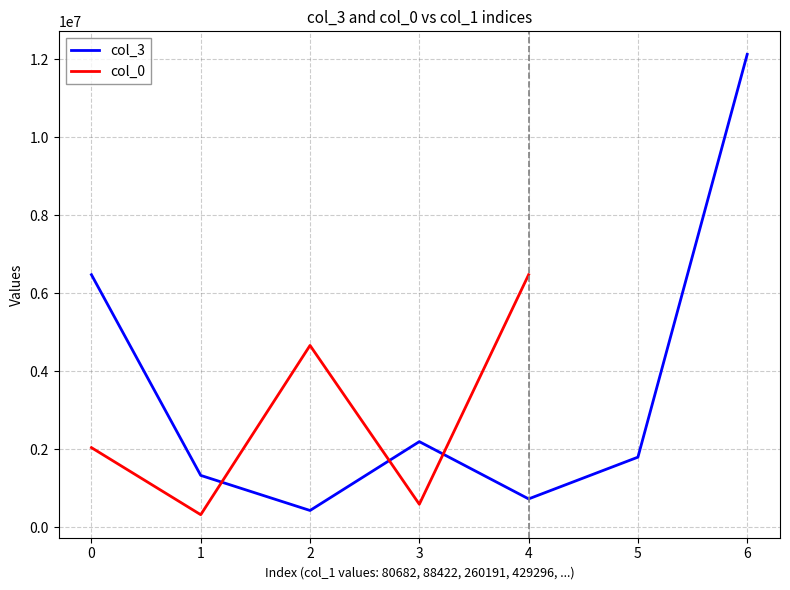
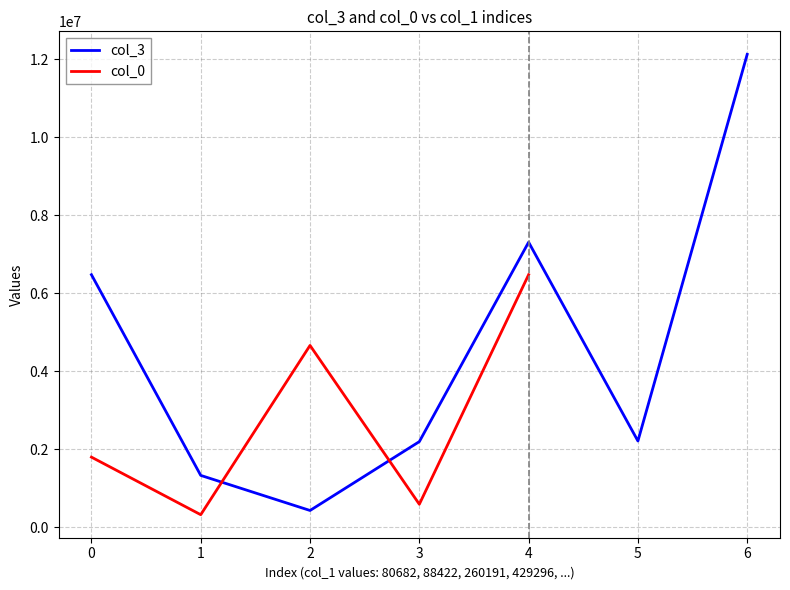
col_0, 0: 2000000 -> 1800000
col_3, 4: 700000 -> 7300000
col_3, 5: 1800000 -> 2200000
